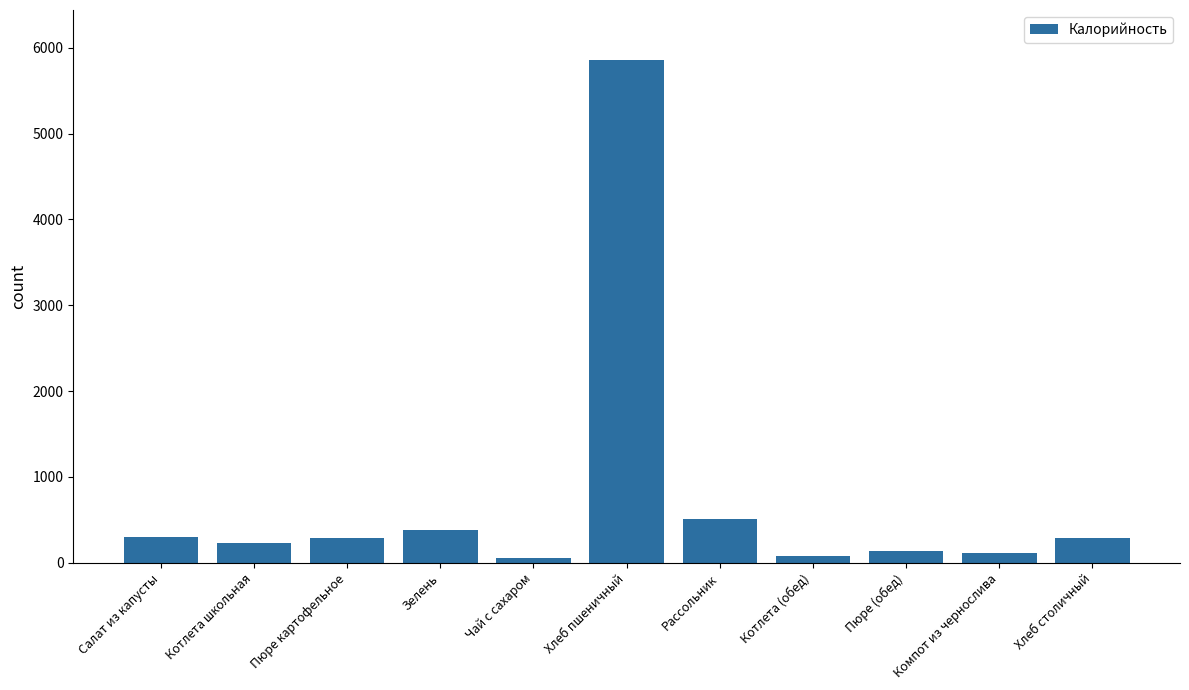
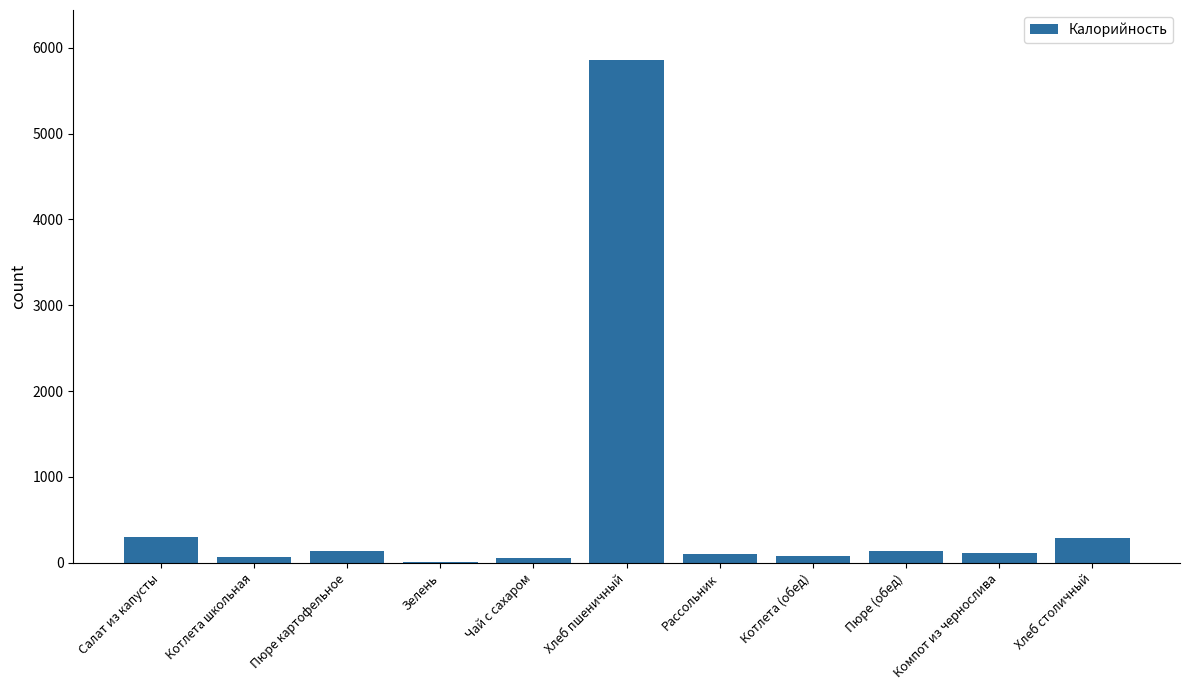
Котлета школьная: 200 -> 100
Пюре картофельное: 300 -> 100
Зелень: 400 -> 0
Рассольник: 500 -> 100
